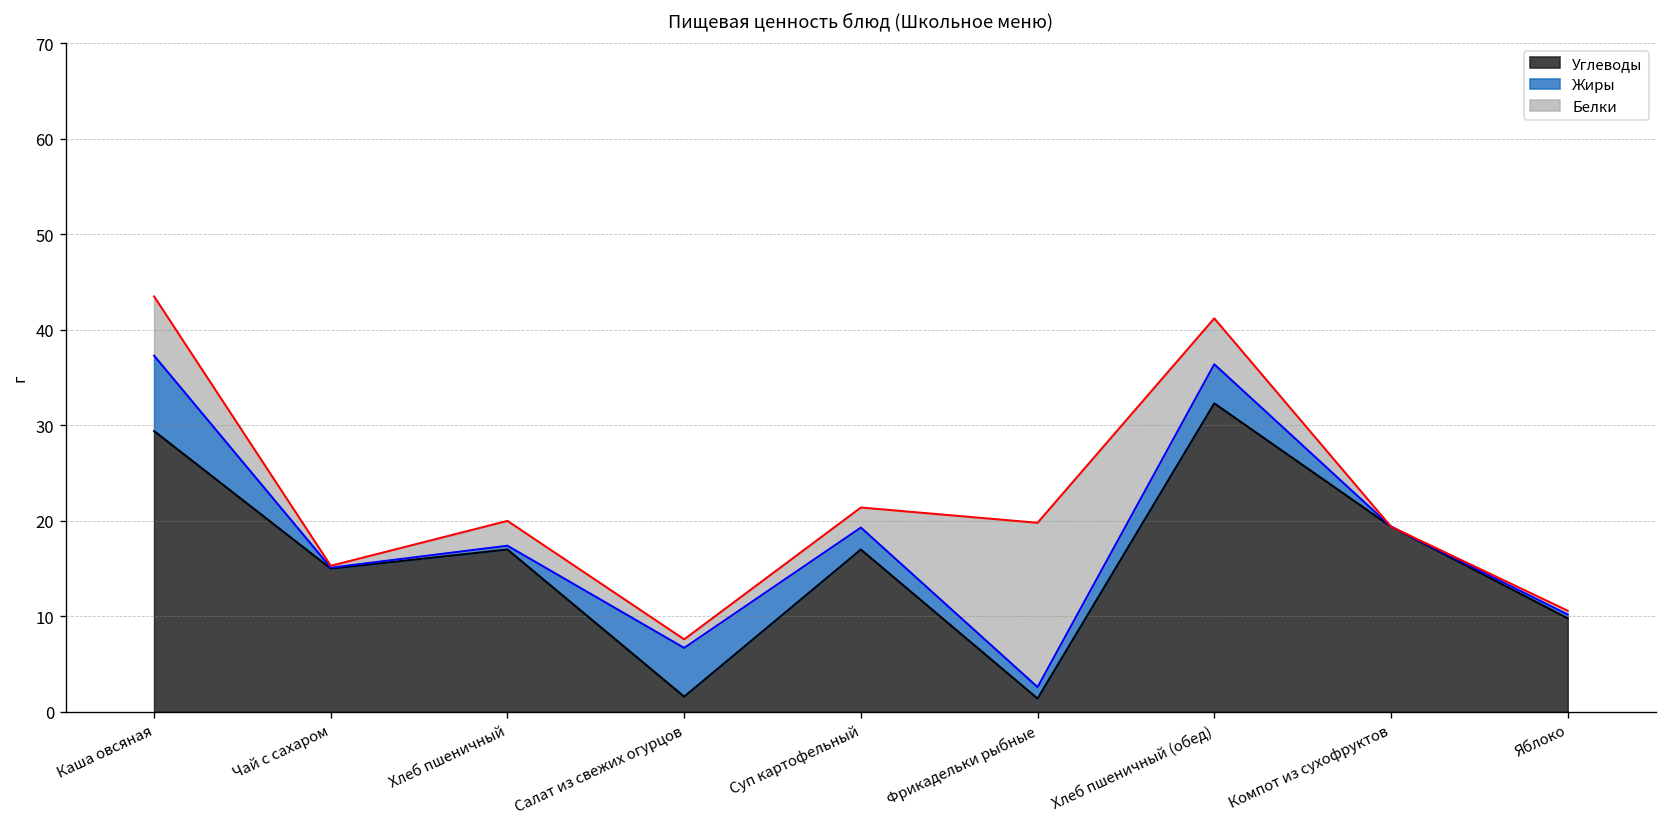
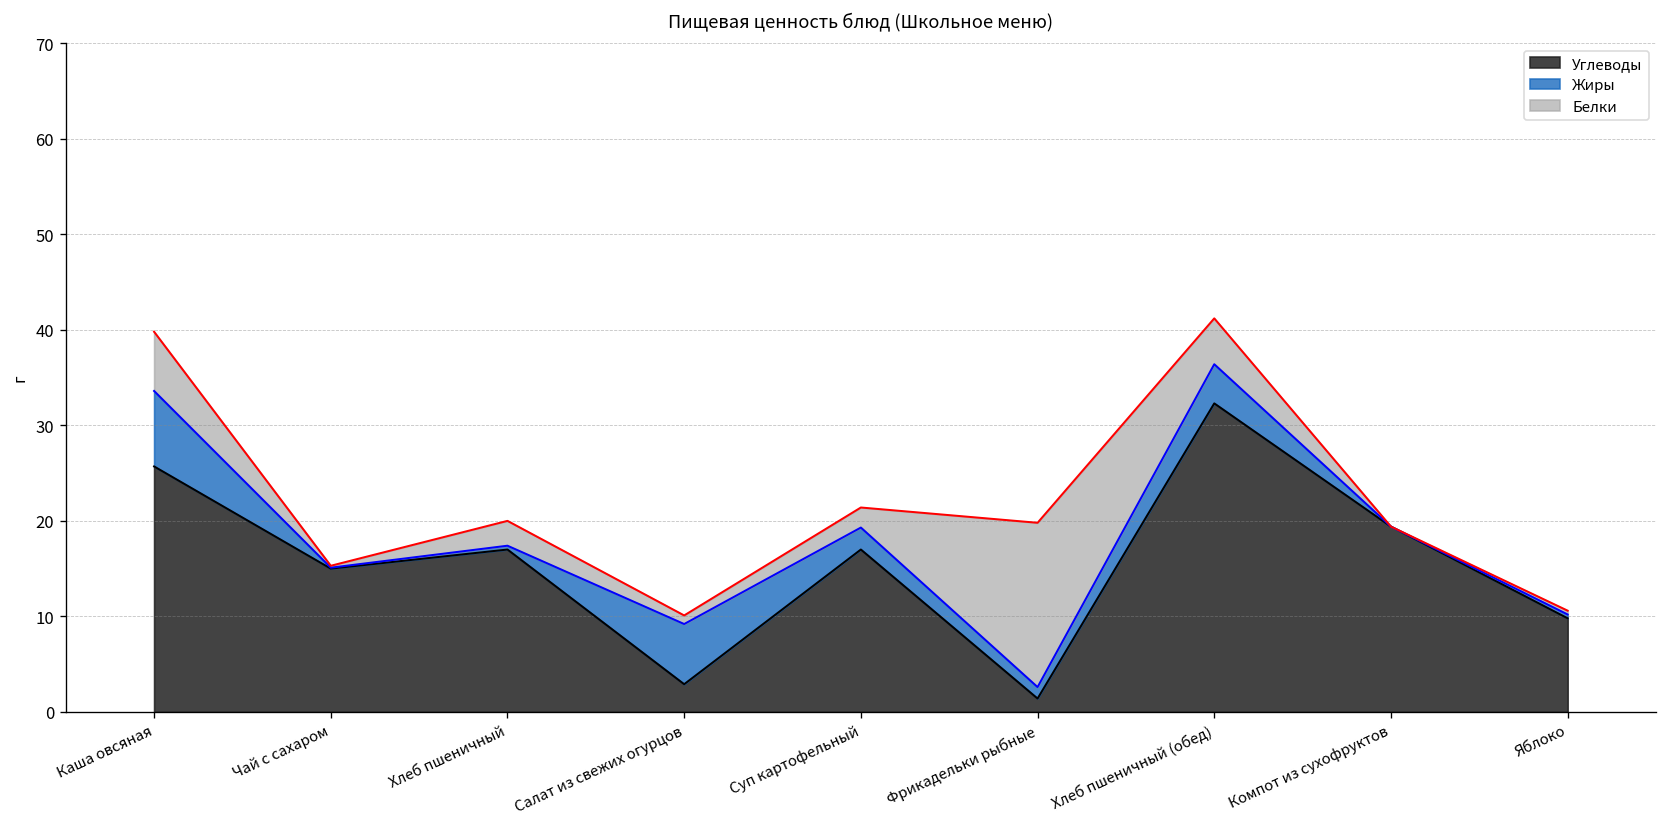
Углеводы, Каша овсяная: 29 -> 26
Углеводы, Салат из свежих огурцов: 2 -> 3
Жиры, Салат из свежих огурцов: 5 -> 6
